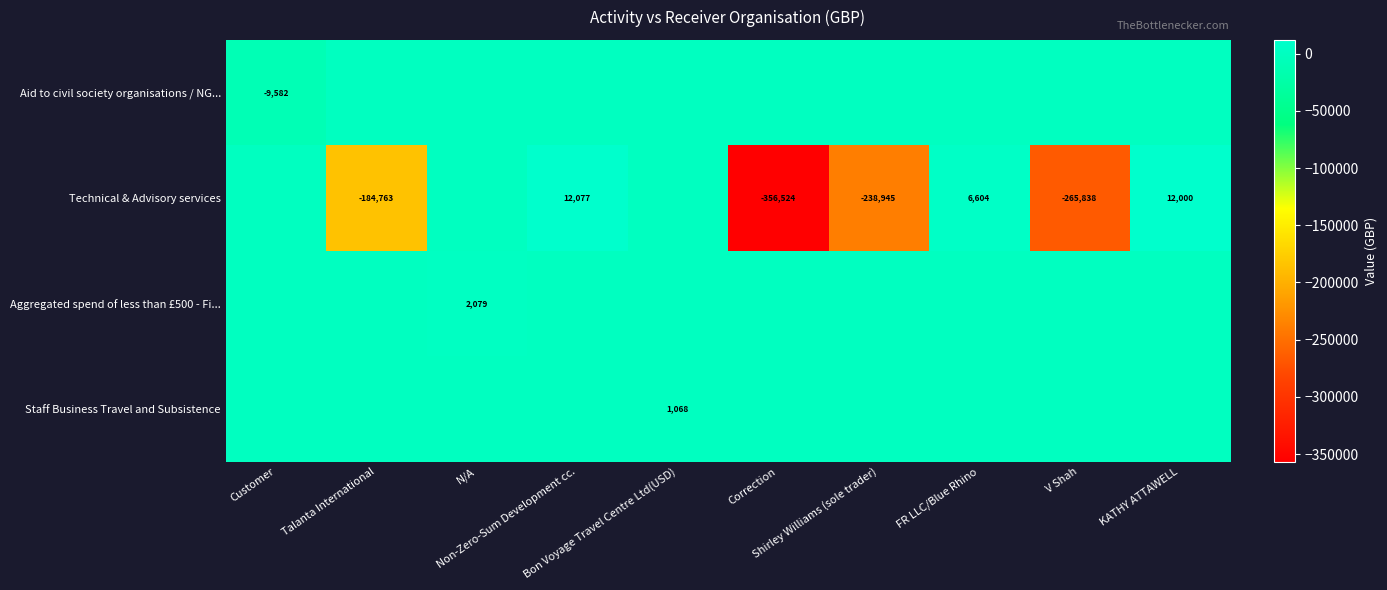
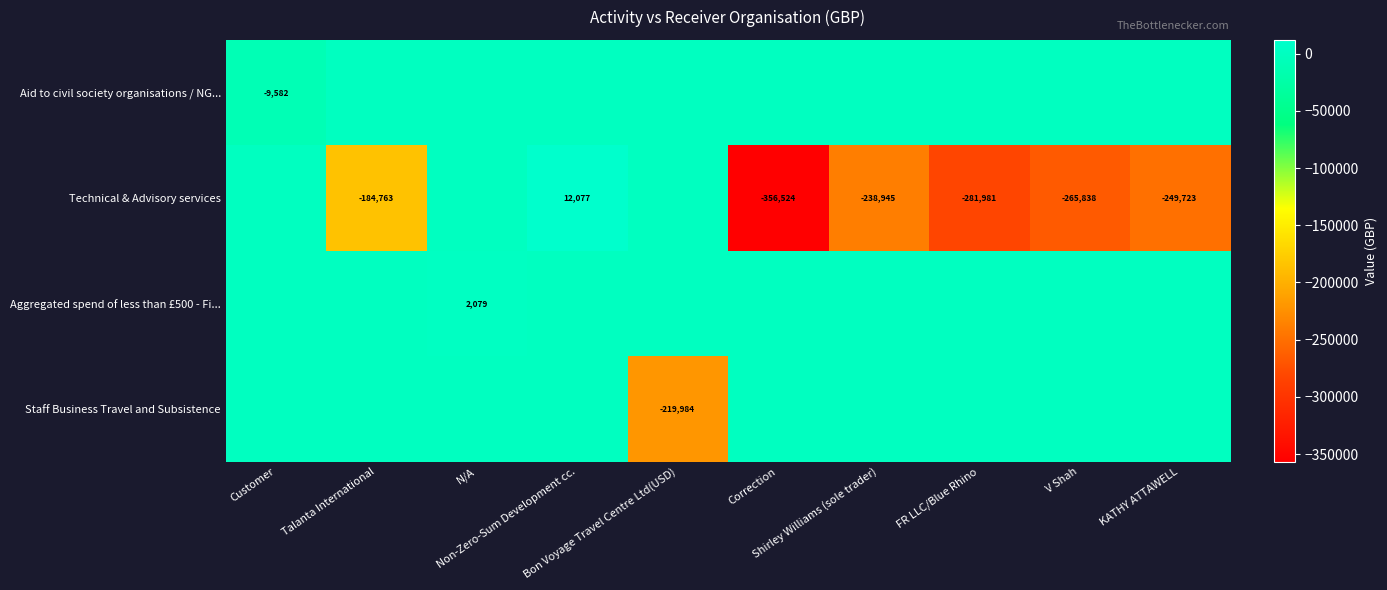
Technical & Advisory services, FR LLC/Blue Rhino: 6,604 -> -281,981
Technical & Advisory services, KATHY ATTAWELL: 12,000 -> -249,723
Staff Business Travel and Subsistence, Bon Voyage Travel Centre Ltd(USD): 1,068 -> -219,984
